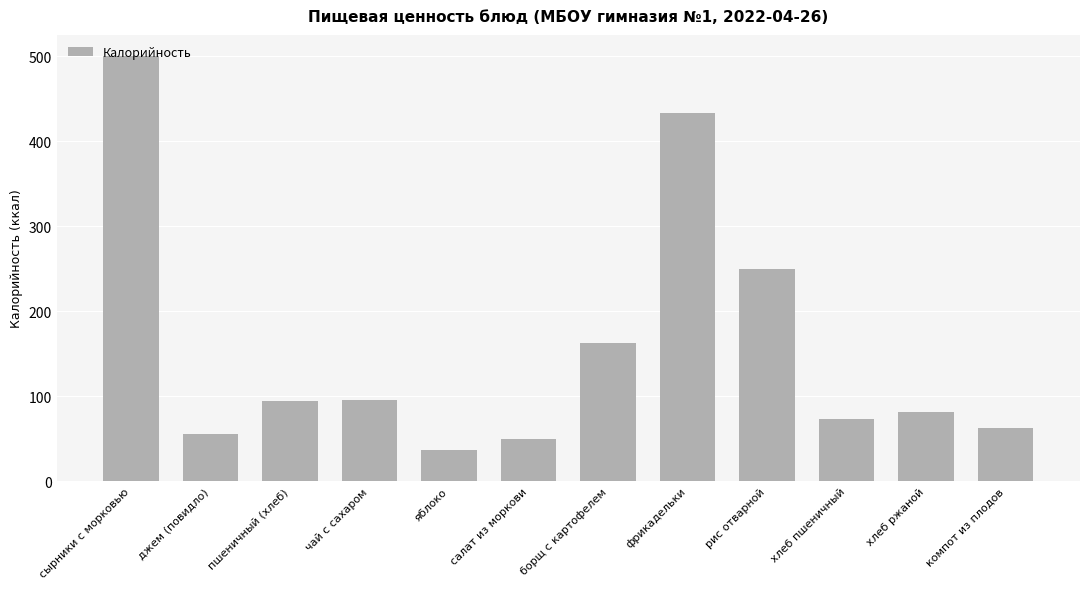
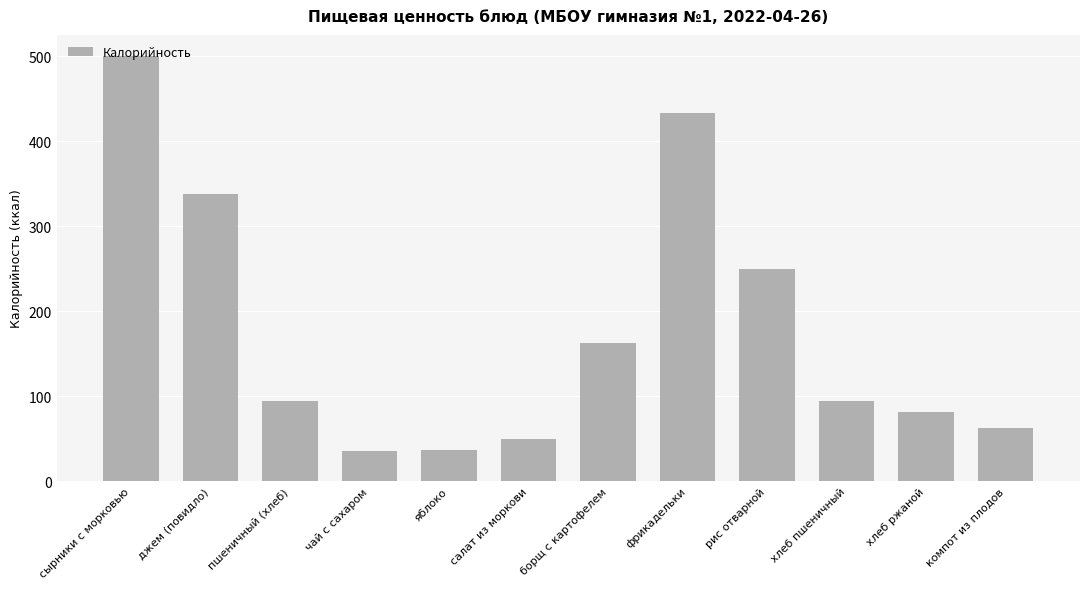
джем (повидло): 60 -> 340
чай с сахаром: 100 -> 40
хлеб пшеничный: 70 -> 90
